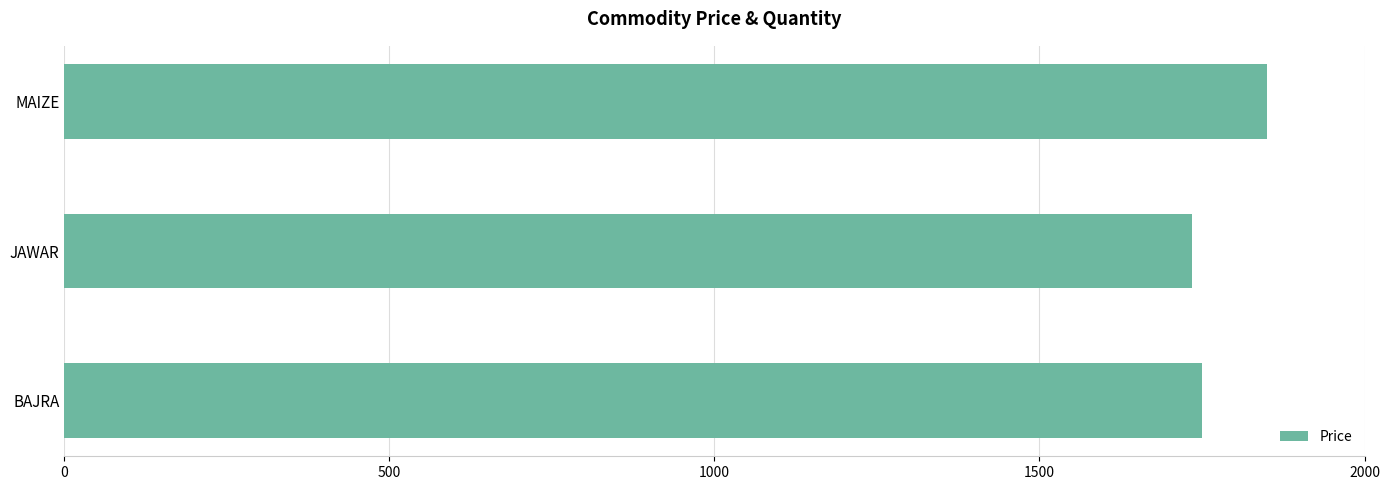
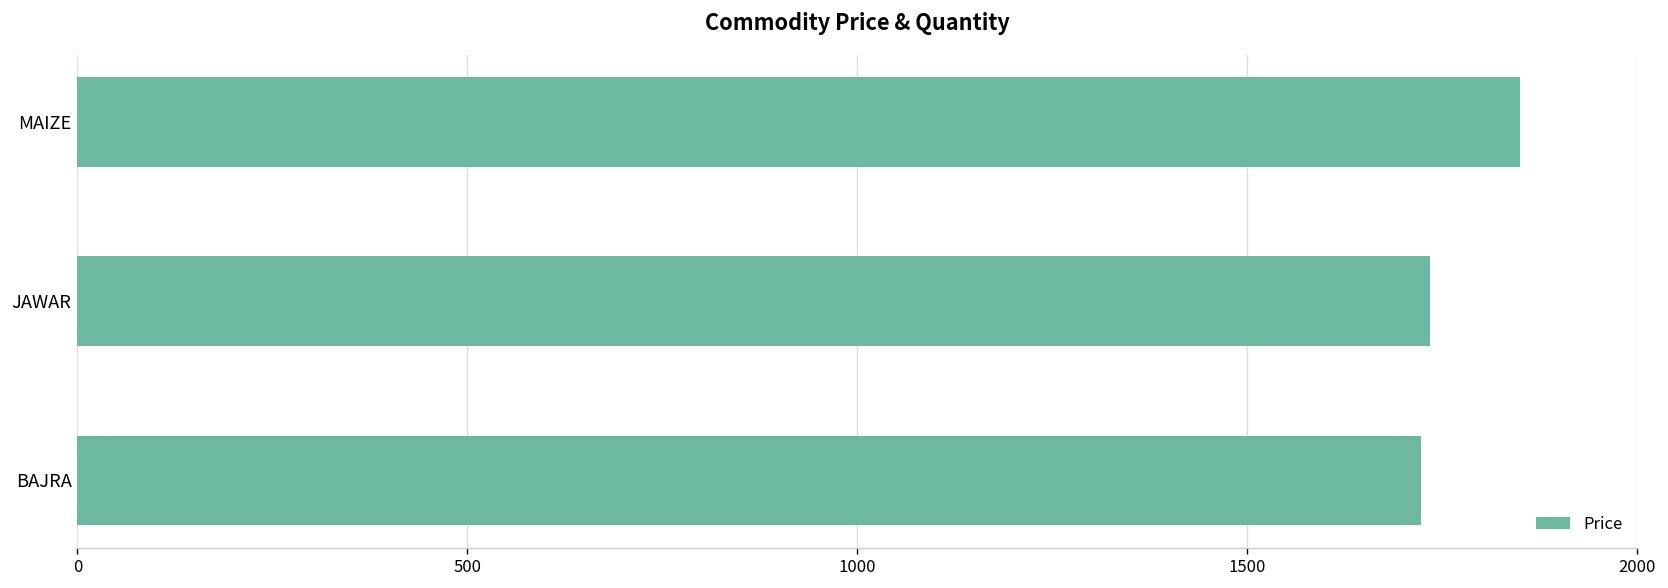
BAJRA: 1750 -> 1720
